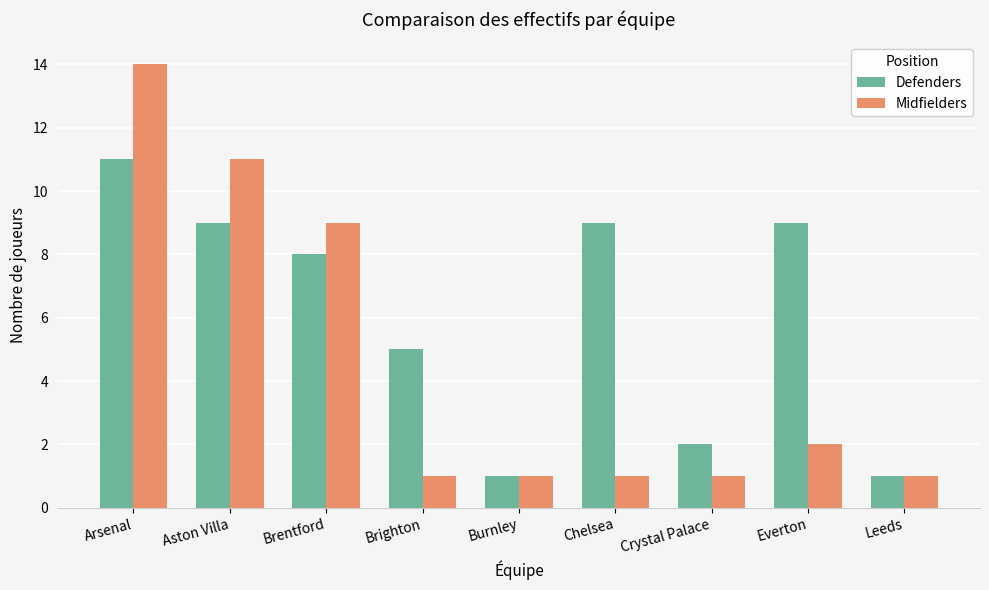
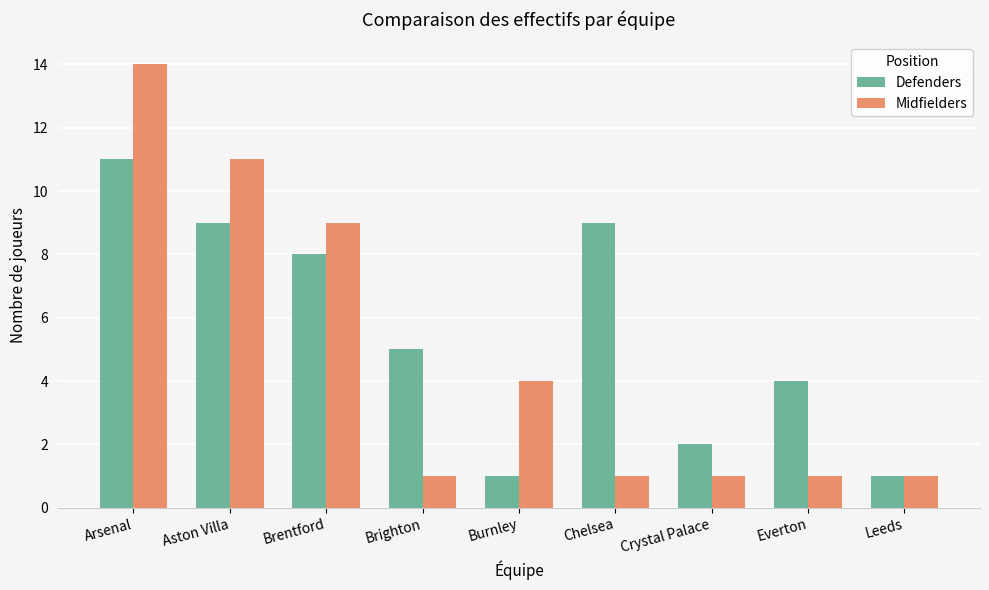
Midfielders, Burnley: 1 -> 4
Defenders, Everton: 9 -> 4
Midfielders, Everton: 2 -> 1
